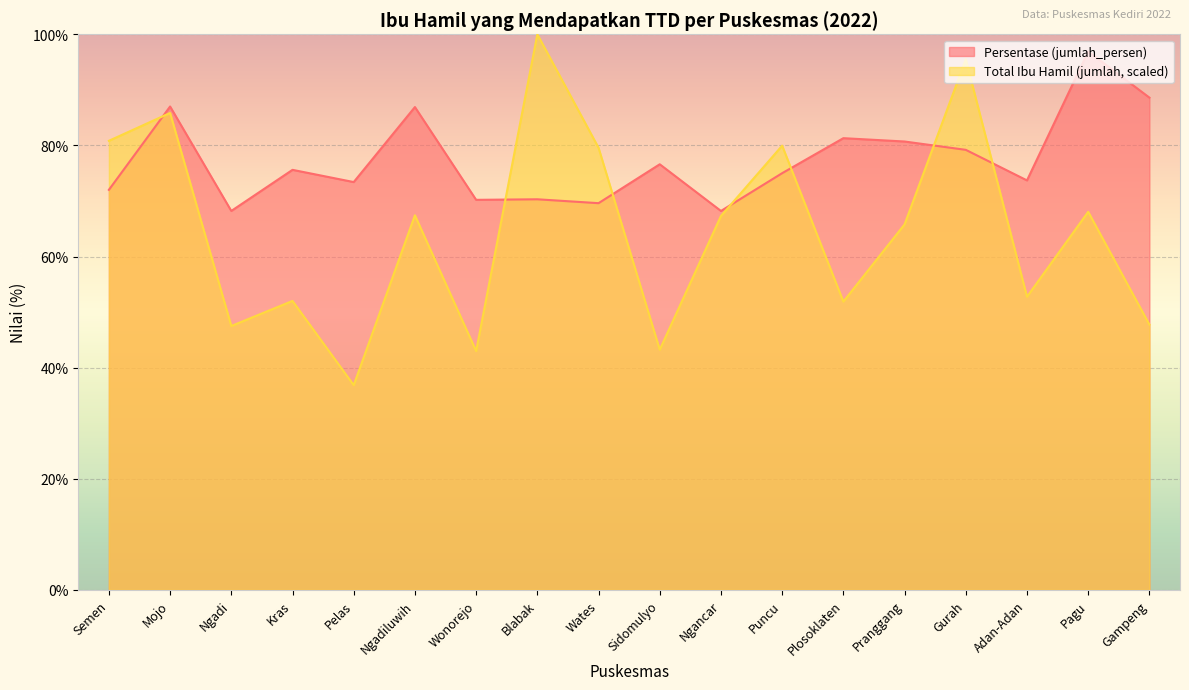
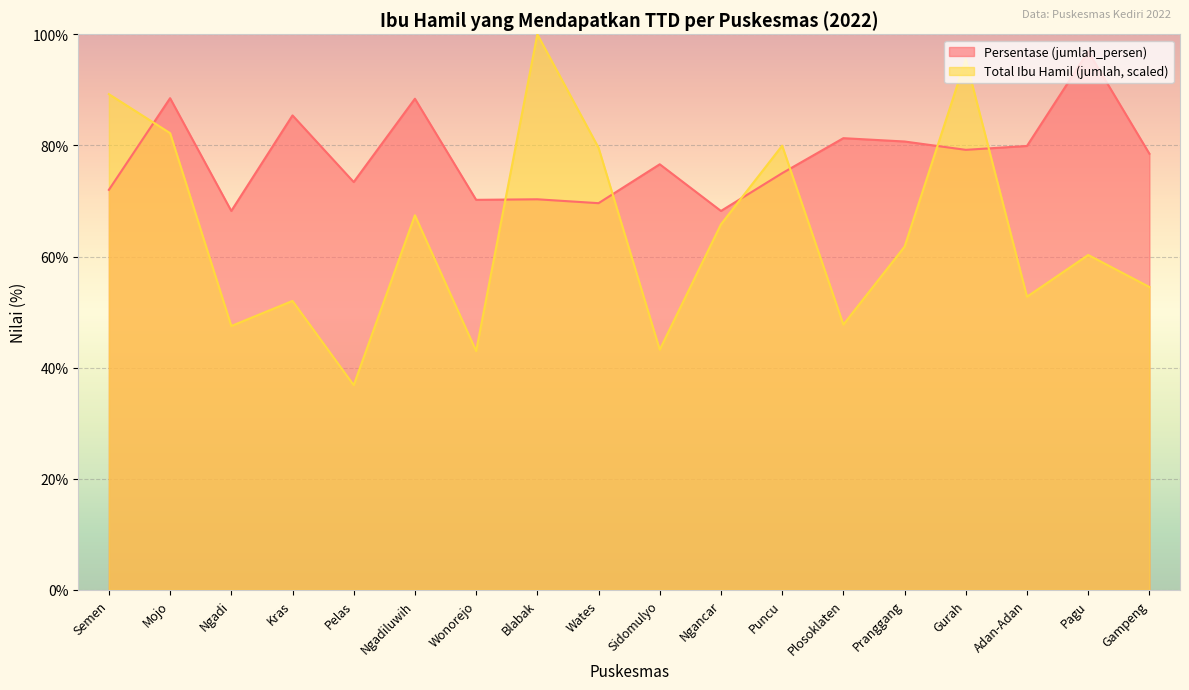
Total Ibu Hamil (jumlah, scaled), Semen: 81% -> 89%
Persentase (jumlah_persen), Mojo: 87% -> 89%
Total Ibu Hamil (jumlah, scaled), Mojo: 86% -> 82%
Persentase (jumlah_persen), Kras: 76% -> 85%
Persentase (jumlah_persen), Ngadiluwih: 87% -> 88%
Total Ibu Hamil (jumlah, scaled), Ngancar: 67% -> 66%
Total Ibu Hamil (jumlah, scaled), Plosoklaten: 52% -> 48%
Total Ibu Hamil (jumlah, scaled), Pranggang: 66% -> 62%
Persentase (jumlah_persen), Adan-Adan: 74% -> 80%
Total Ibu Hamil (jumlah, scaled), Pagu: 68% -> 60%
Persentase (jumlah_persen), Gampeng: 89% -> 79%
Total Ibu Hamil (jumlah, scaled), Gampeng: 48% -> 55%
